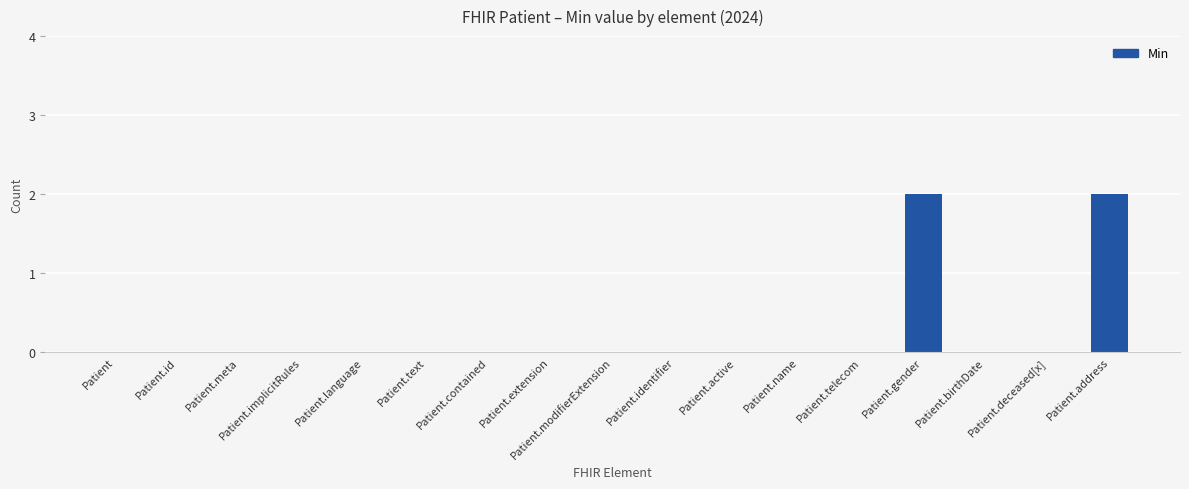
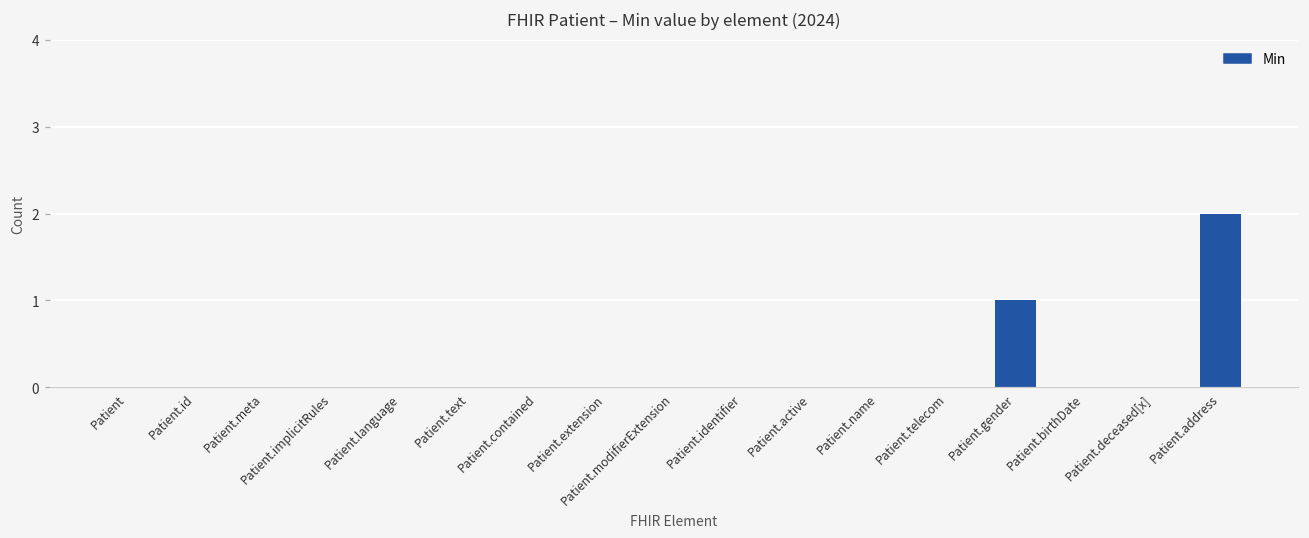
Patient.gender: 2 -> 1
